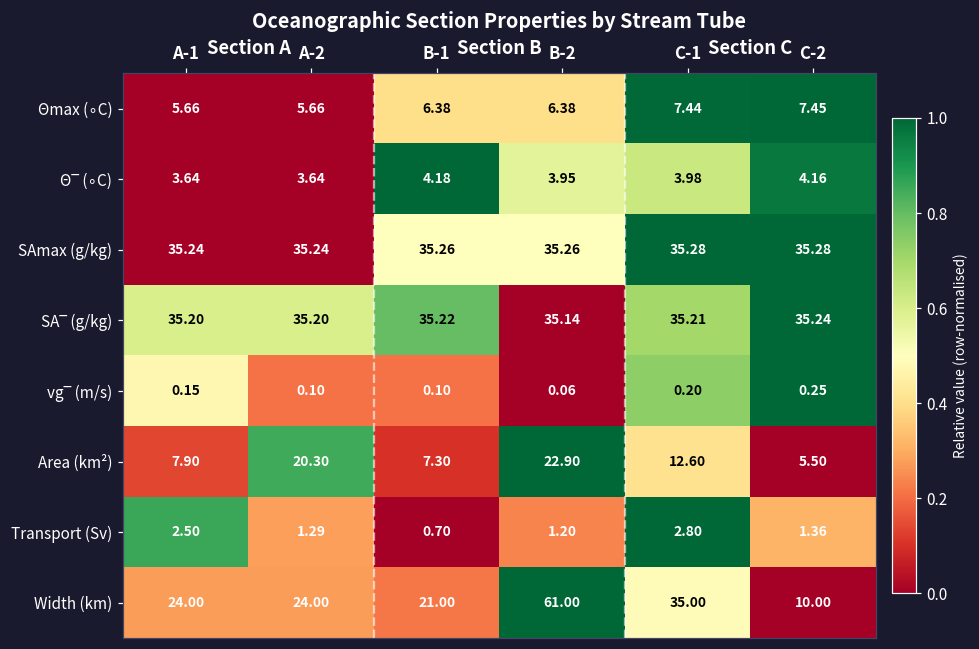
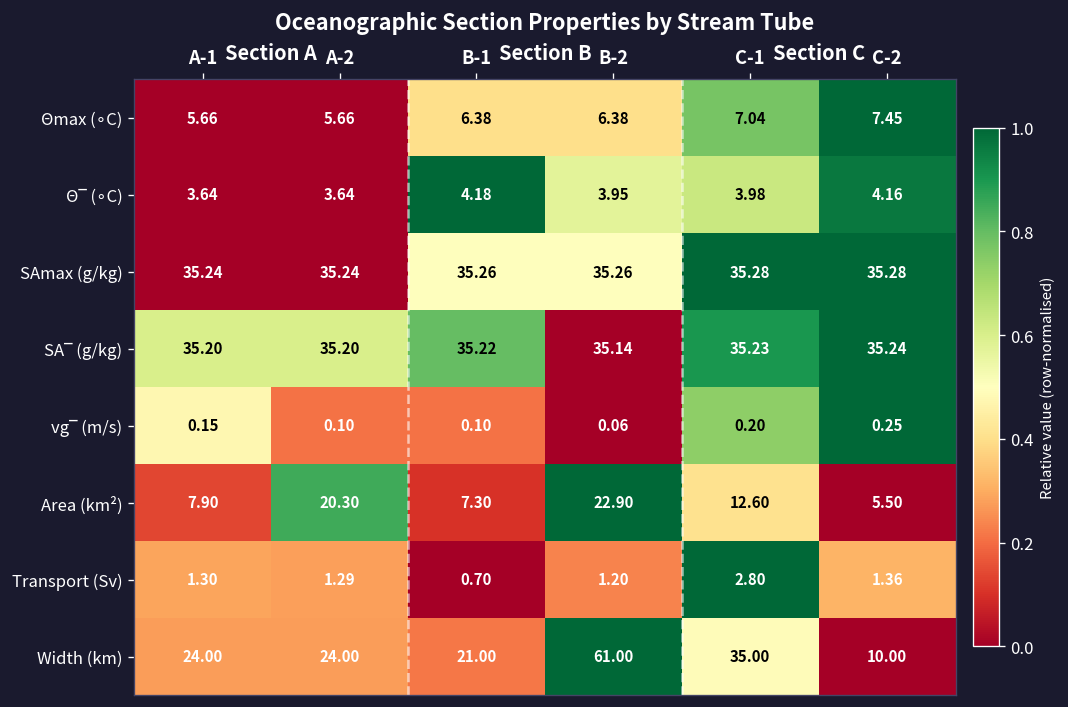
Θmax (∘C), C-1: 7.44 -> 7.04
SA‾ (g/kg), C-1: 35.21 -> 35.23
Transport (Sv), A-1: 2.50 -> 1.30
